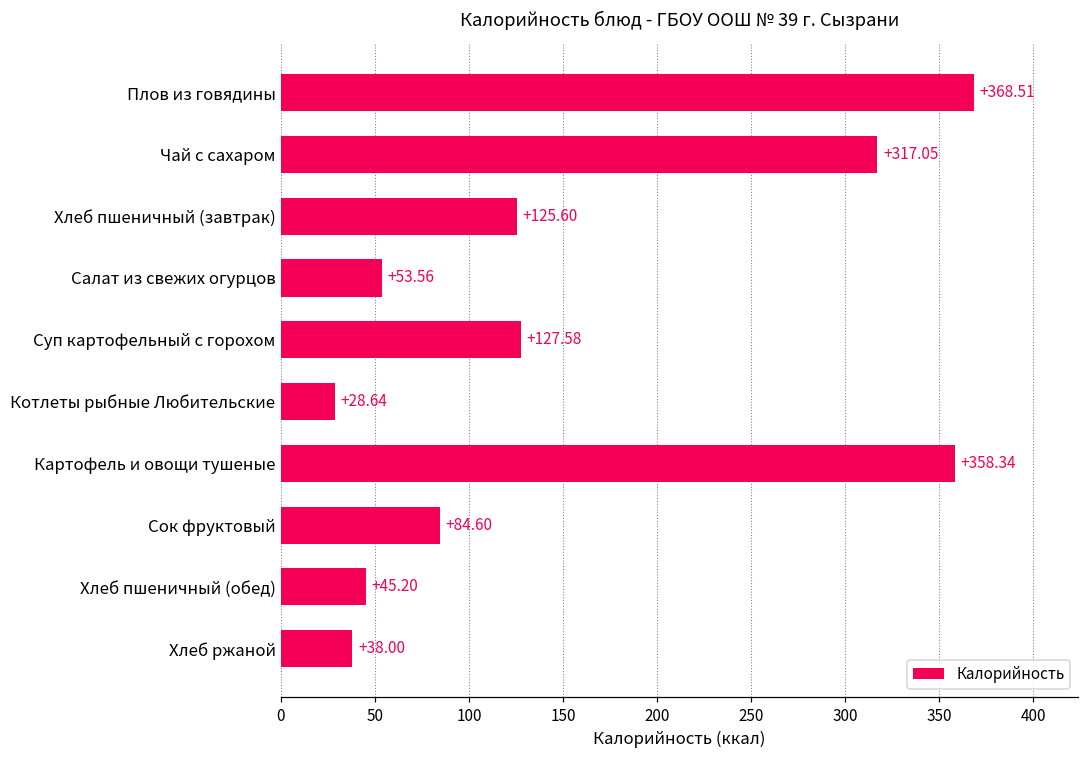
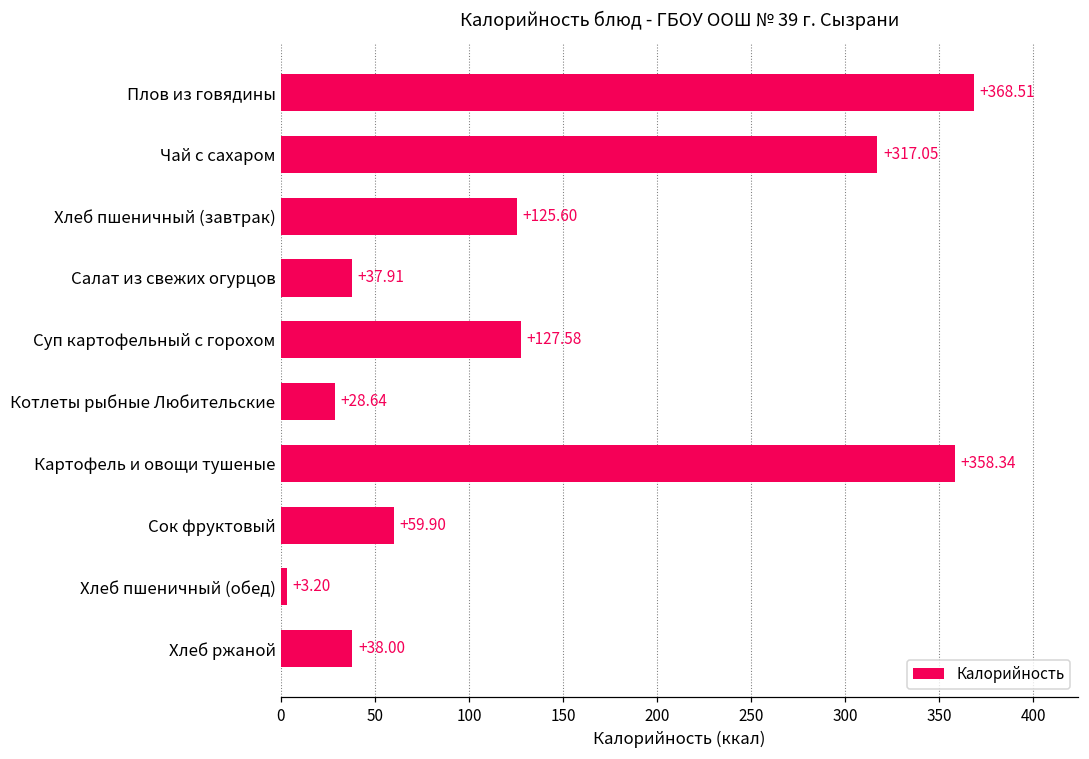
Салат из свежих огурцов: +53.56 -> +37.91
Сок фруктовый: +84.60 -> +59.90
Хлеб пшеничный (обед): +45.20 -> +3.20
